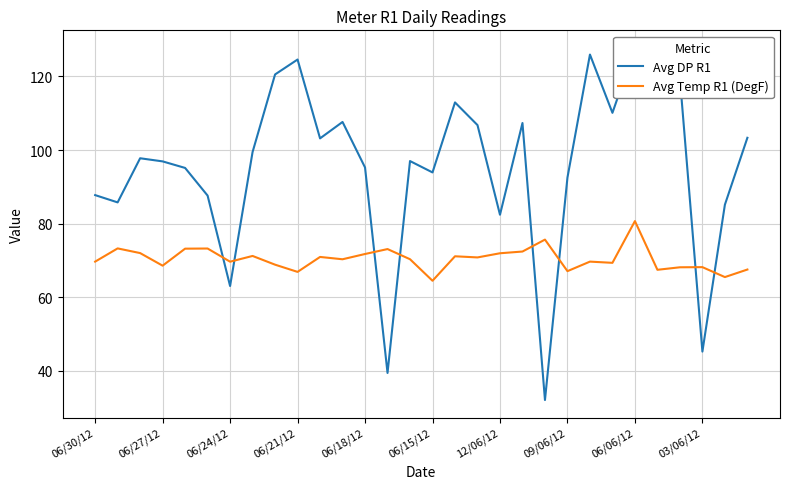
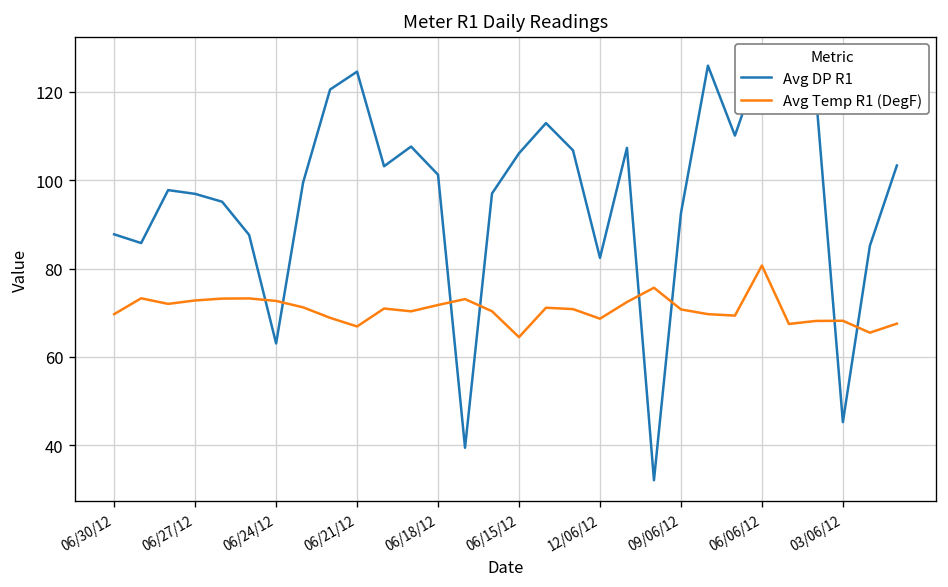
Avg Temp R1 (DegF), 06/27/12: 69 -> 73
Avg Temp R1 (DegF), 06/24/12: 70 -> 73
Avg DP R1, 06/18/12: 95 -> 101
Avg DP R1, 06/15/12: 94 -> 106
Avg Temp R1 (DegF), 12/06/12: 72 -> 69
Avg Temp R1 (DegF), 09/06/12: 67 -> 71
